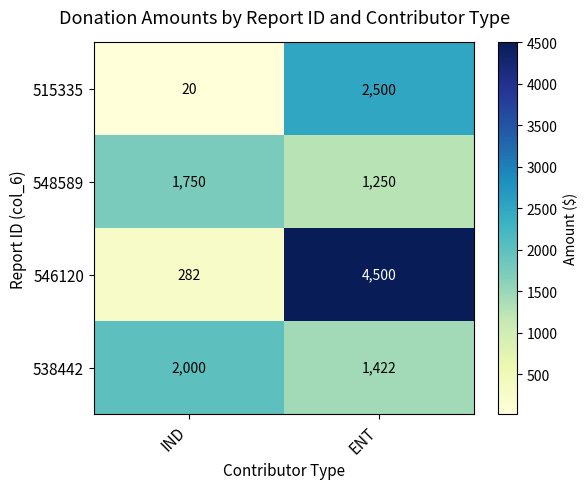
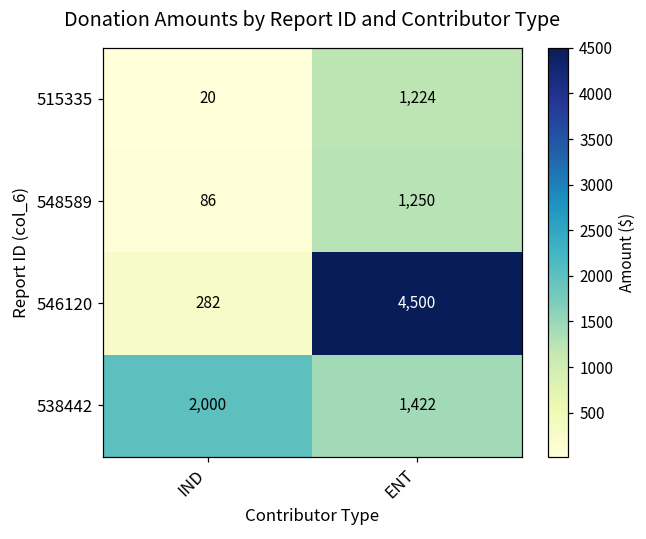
515335, ENT: 2,500 -> 1,224
548589, IND: 1,750 -> 86
